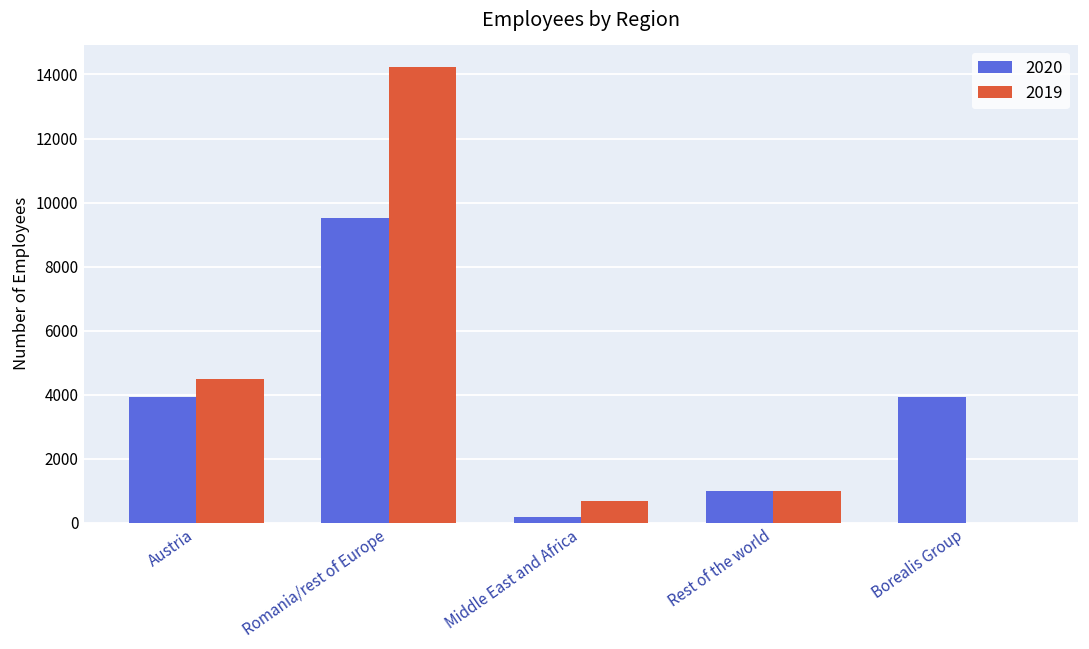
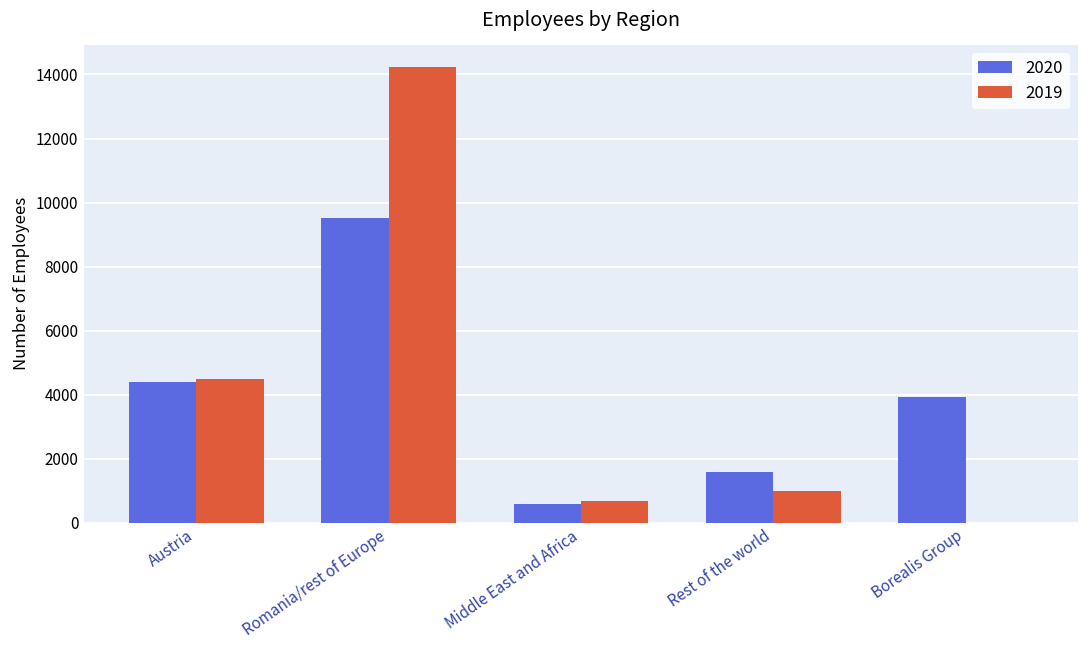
2020, Austria: 3900 -> 4400
2020, Middle East and Africa: 200 -> 600
2020, Rest of the world: 1000 -> 1600
